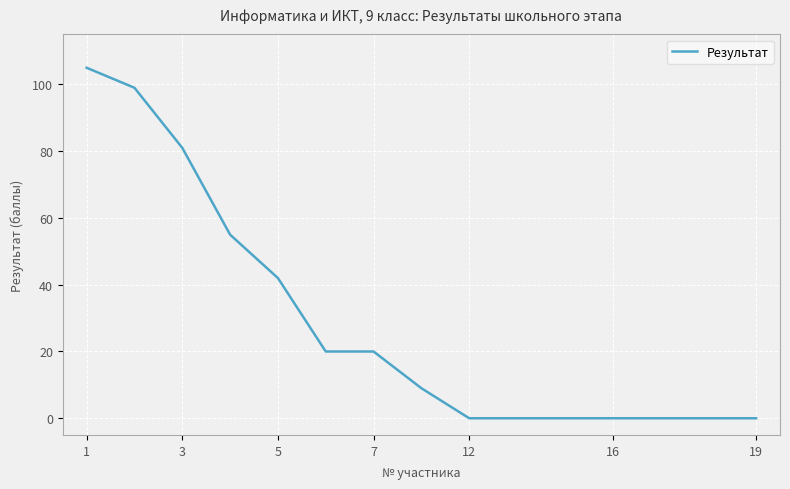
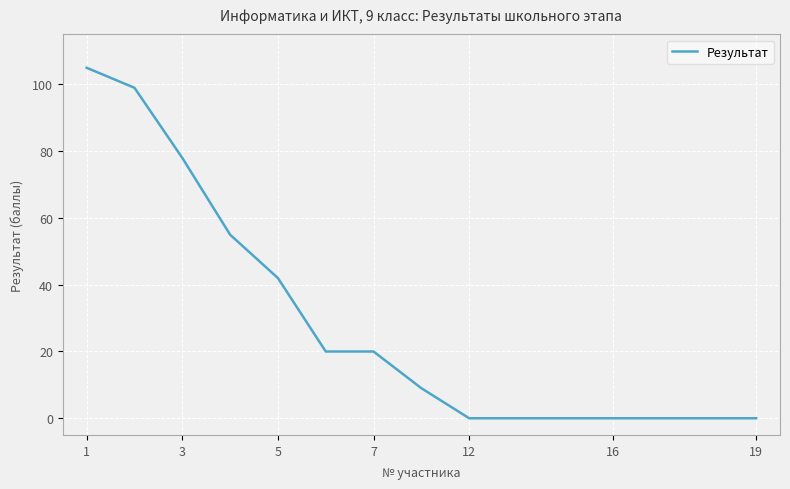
3: 81 -> 78
